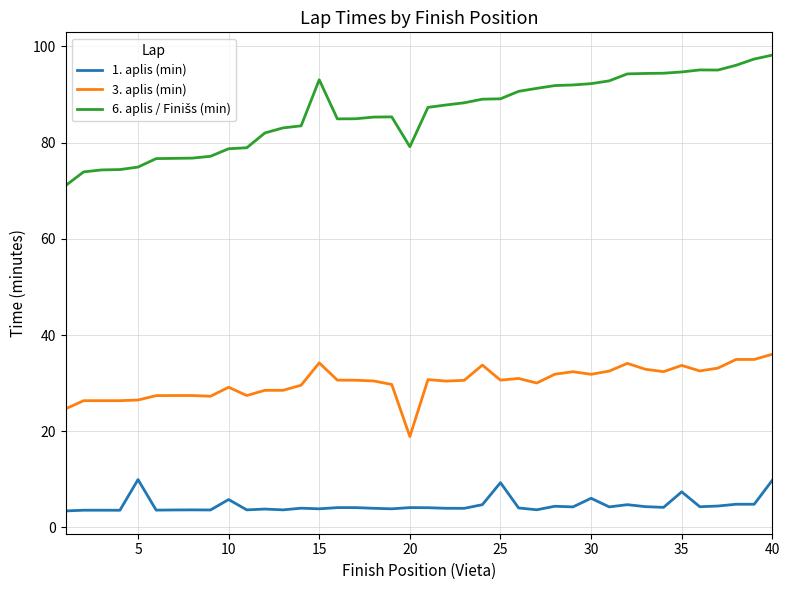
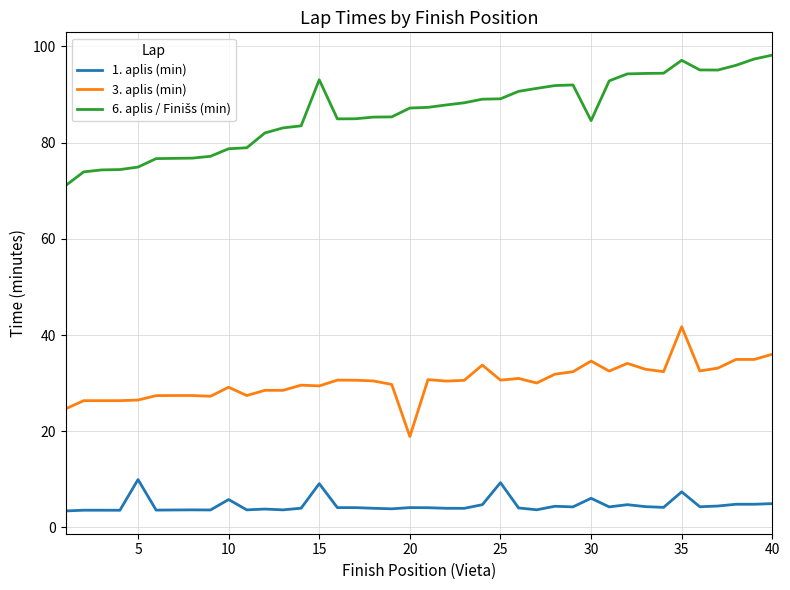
1. aplis (min), 15: 4 -> 9
3. aplis (min), 15: 34 -> 29
6. aplis / Finišs (min), 20: 79 -> 87
3. aplis (min), 30: 32 -> 35
6. aplis / Finišs (min), 30: 92 -> 85
3. aplis (min), 35: 34 -> 42
6. aplis / Finišs (min), 35: 95 -> 97
1. aplis (min), 40: 10 -> 5
